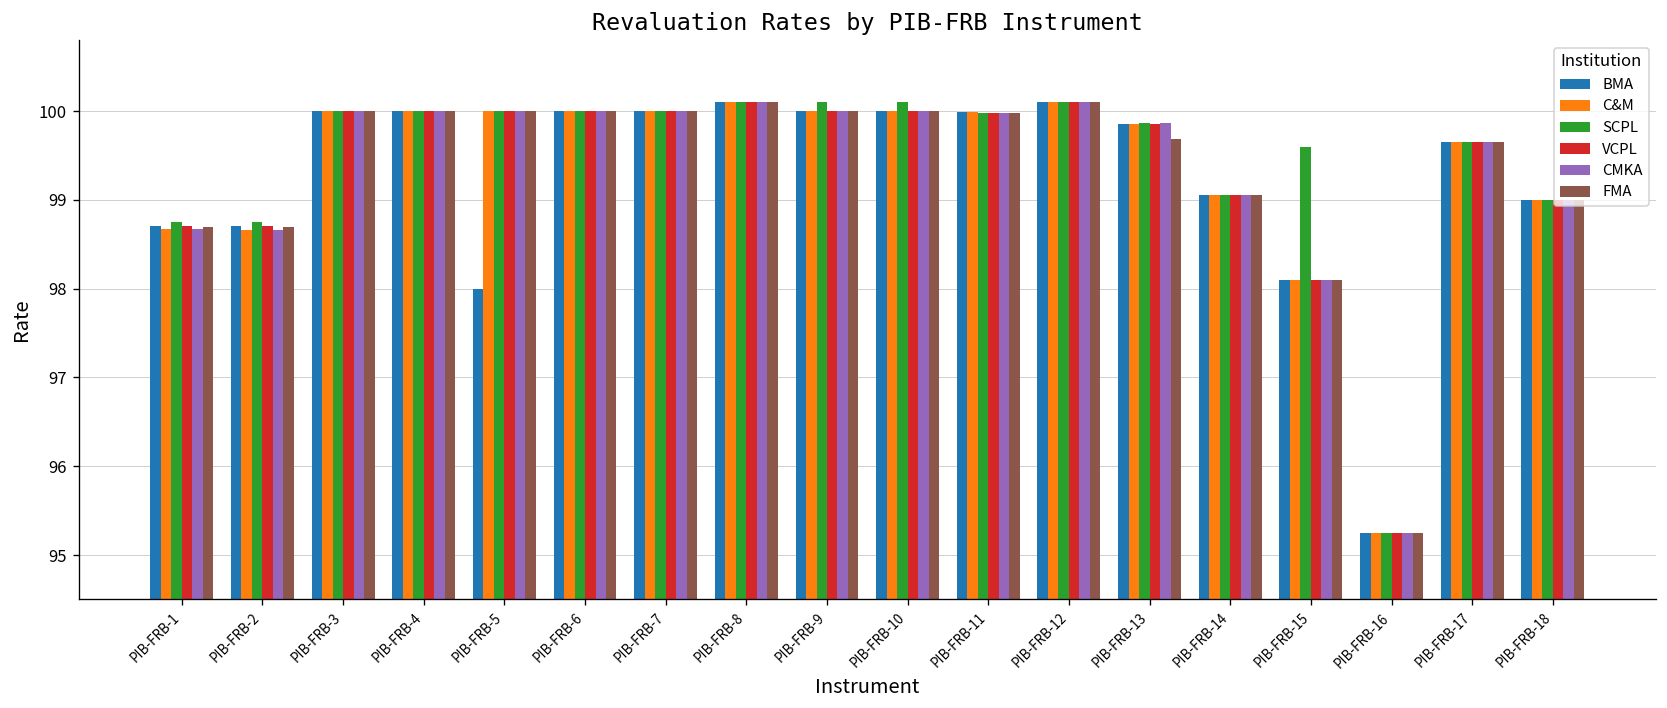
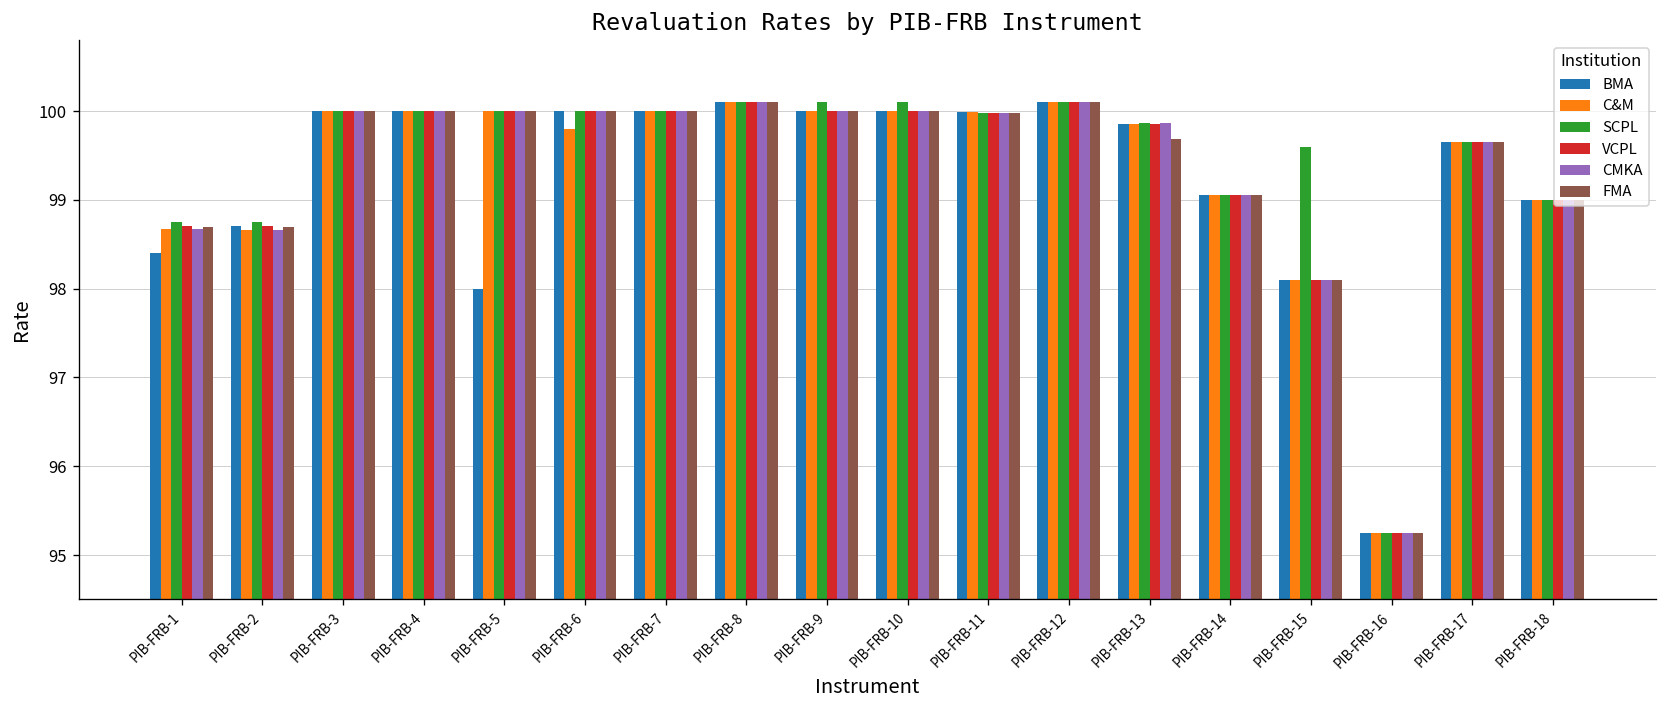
BMA, PIB-FRB-1: 98.7 -> 98.4
C&M, PIB-FRB-6: 100.0 -> 99.8
